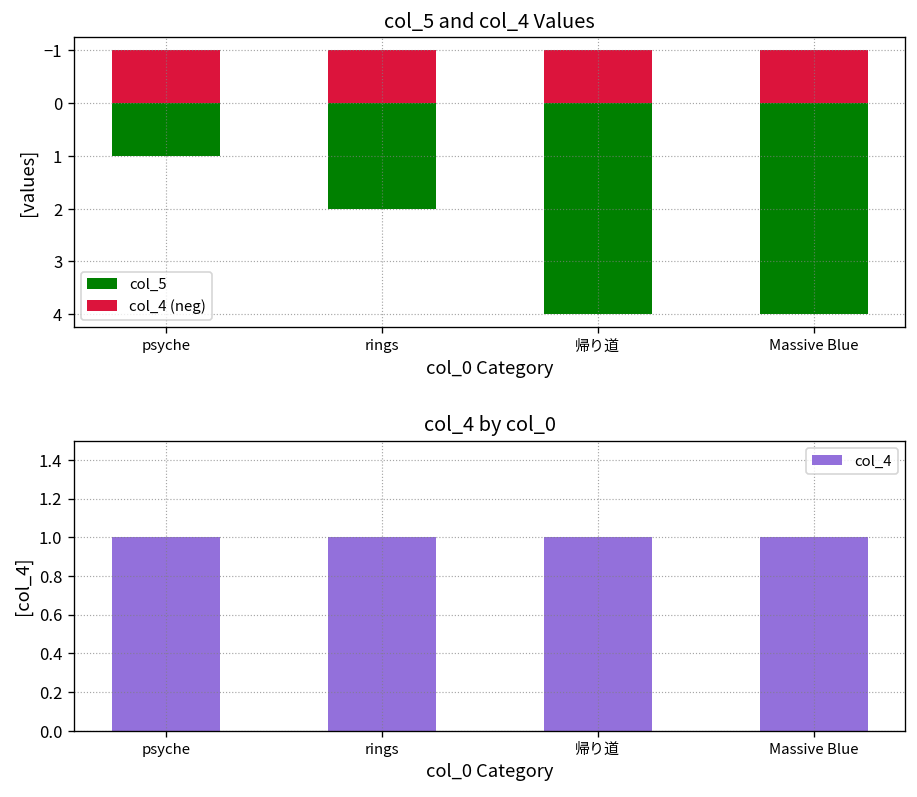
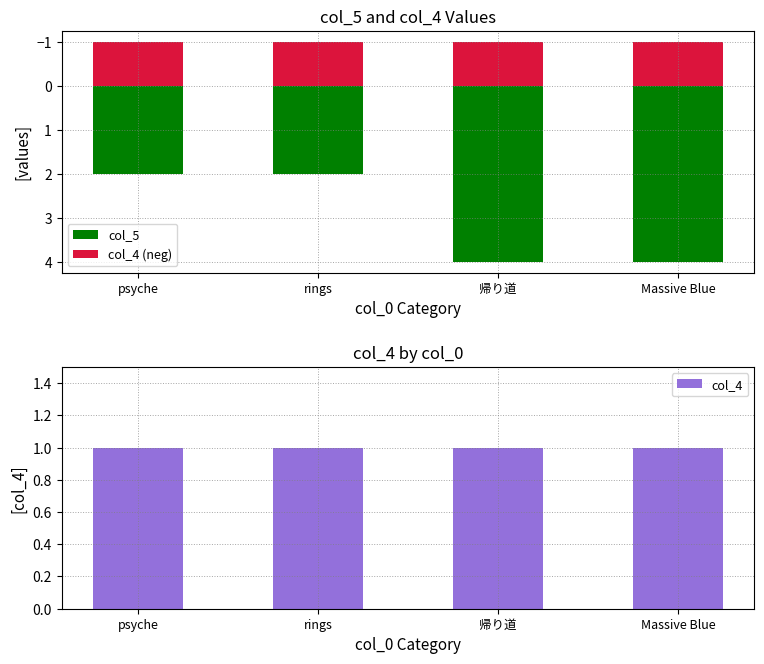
col_5 and col_4 Values, col_5, psyche: 1 -> 2
